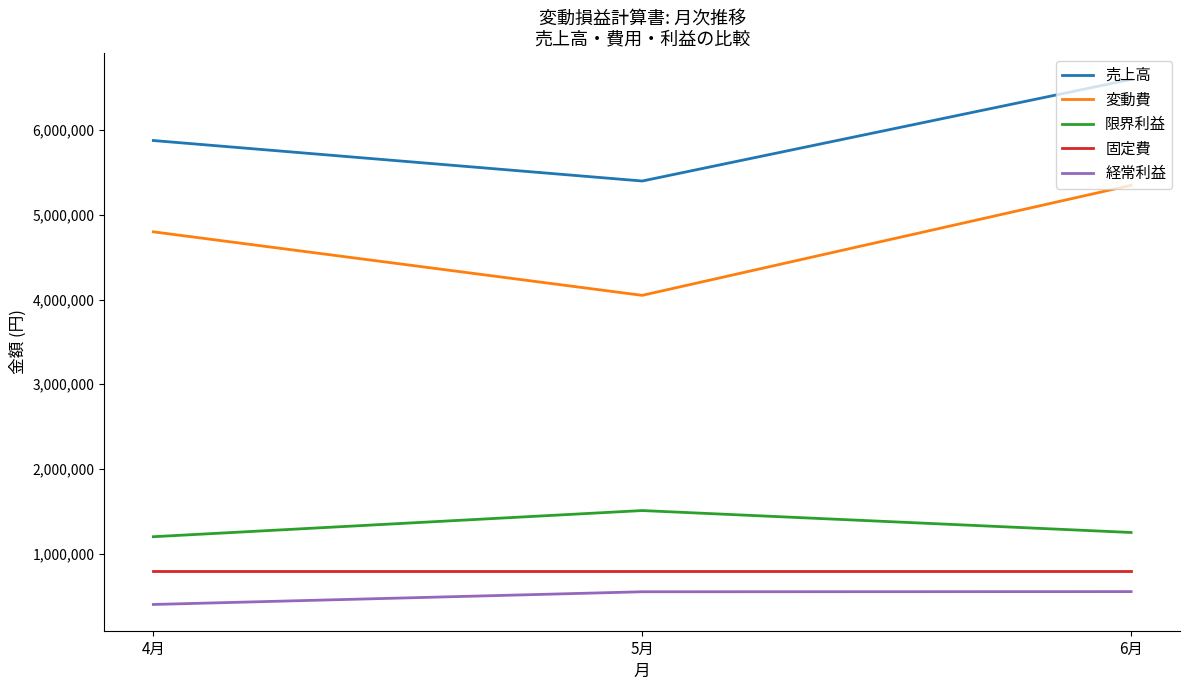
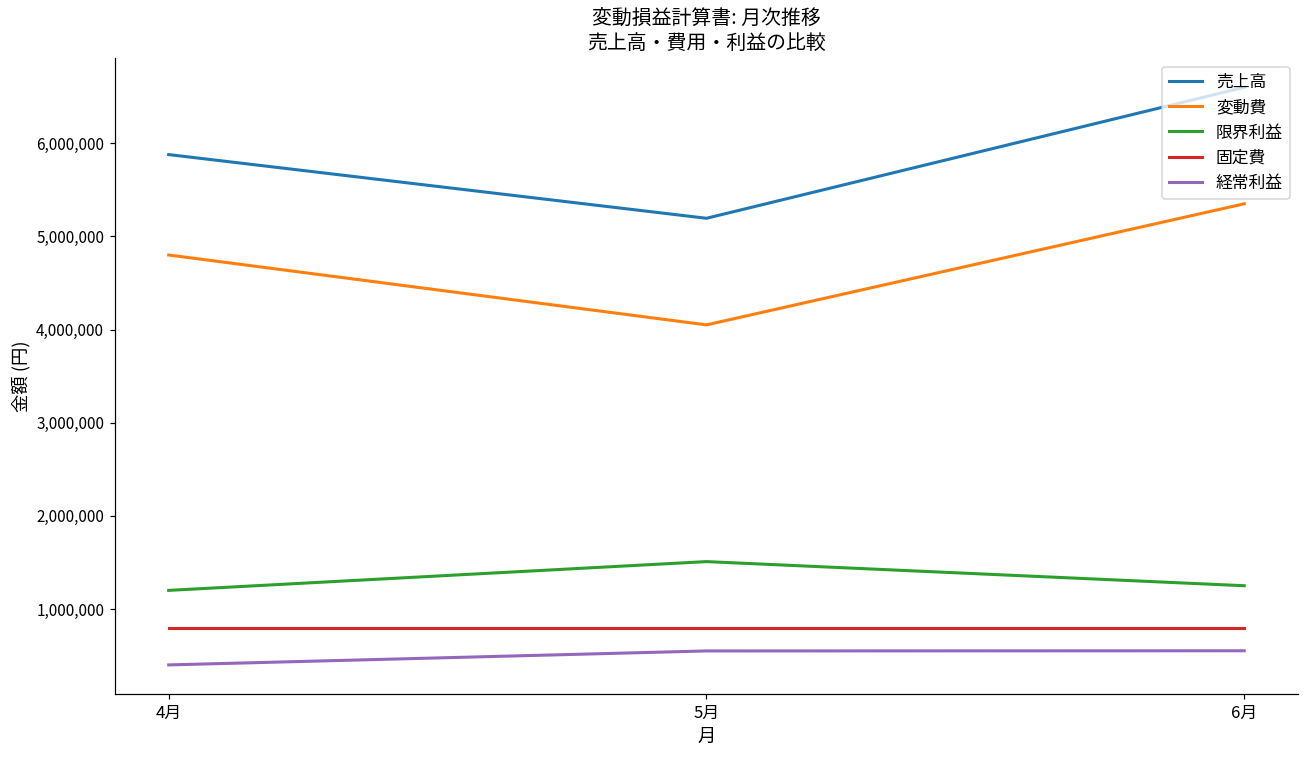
売上高, 5月: 5,400,000 -> 5,200,000
